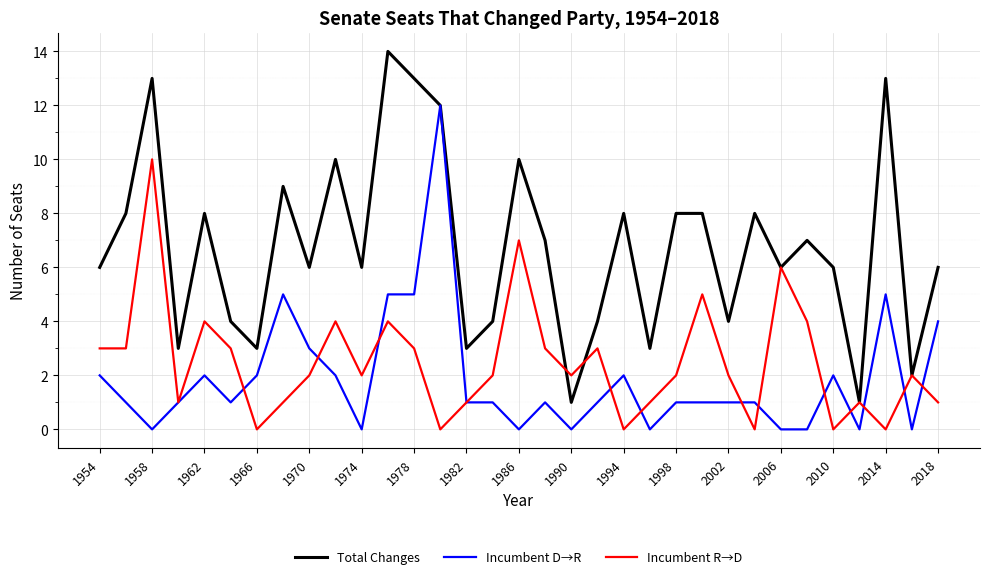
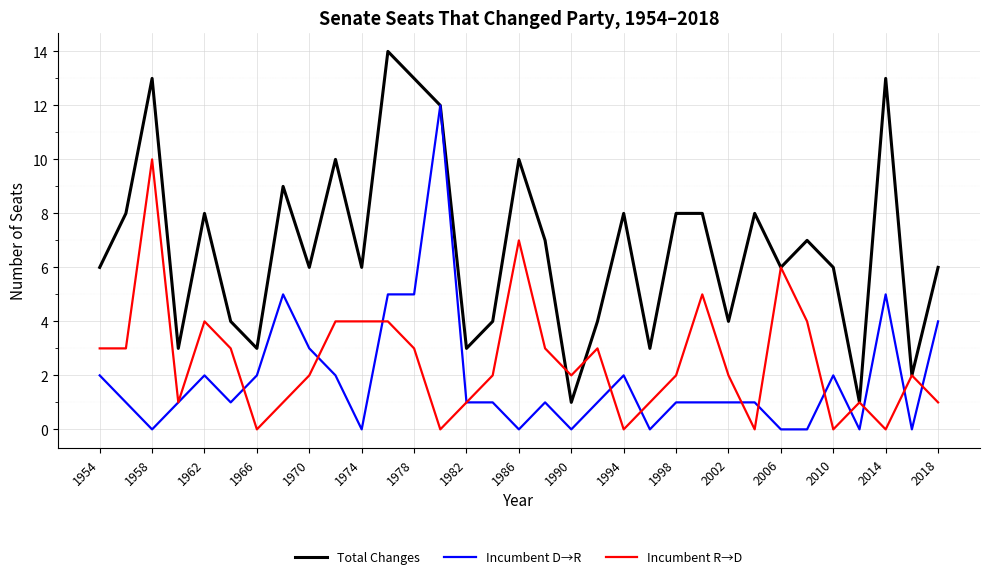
Incumbent R→D, 1974: 2 -> 4
